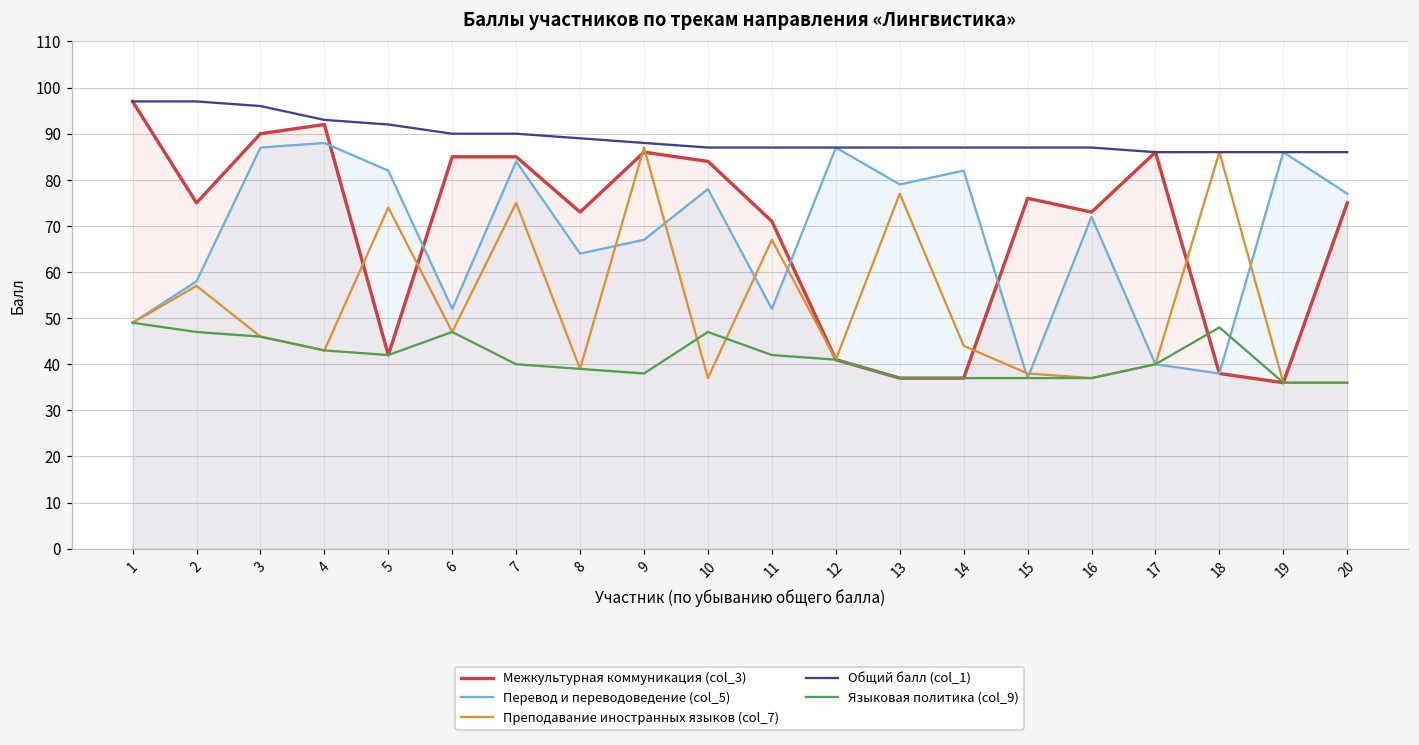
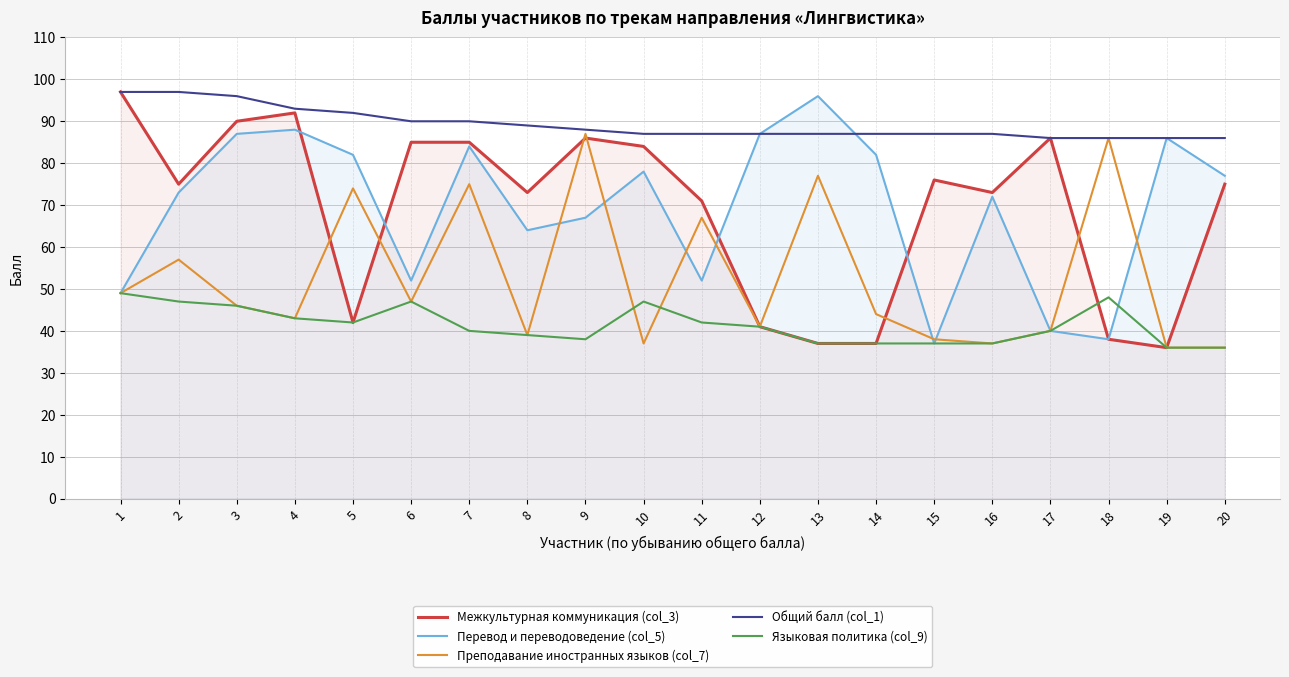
Перевод и переводоведение (col_5), 2: 58 -> 73
Перевод и переводоведение (col_5), 13: 79 -> 96
